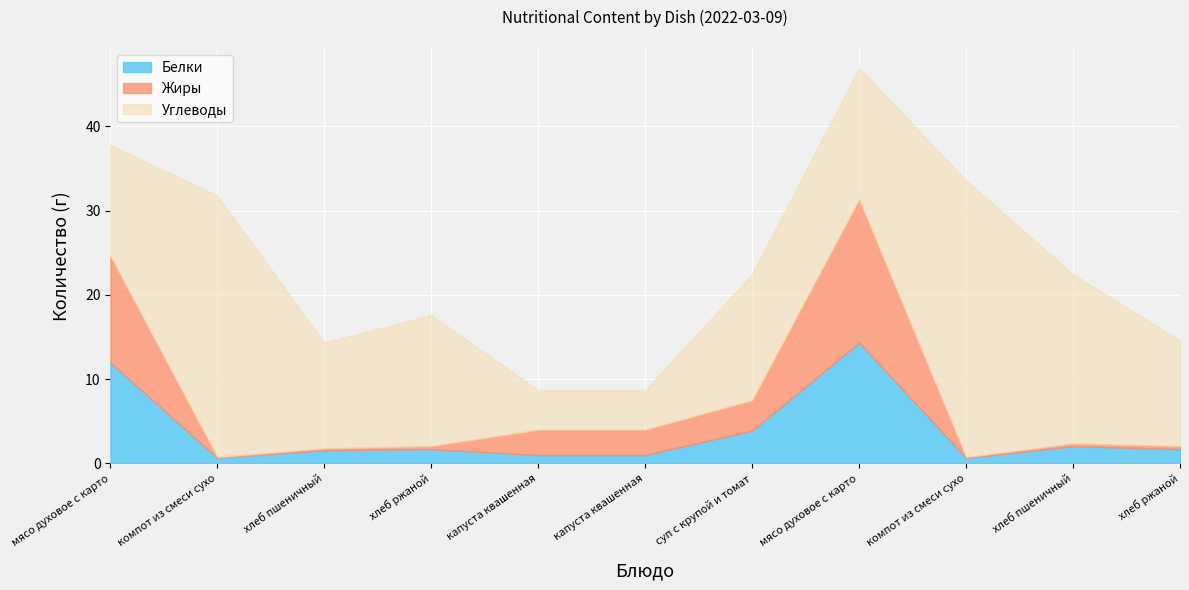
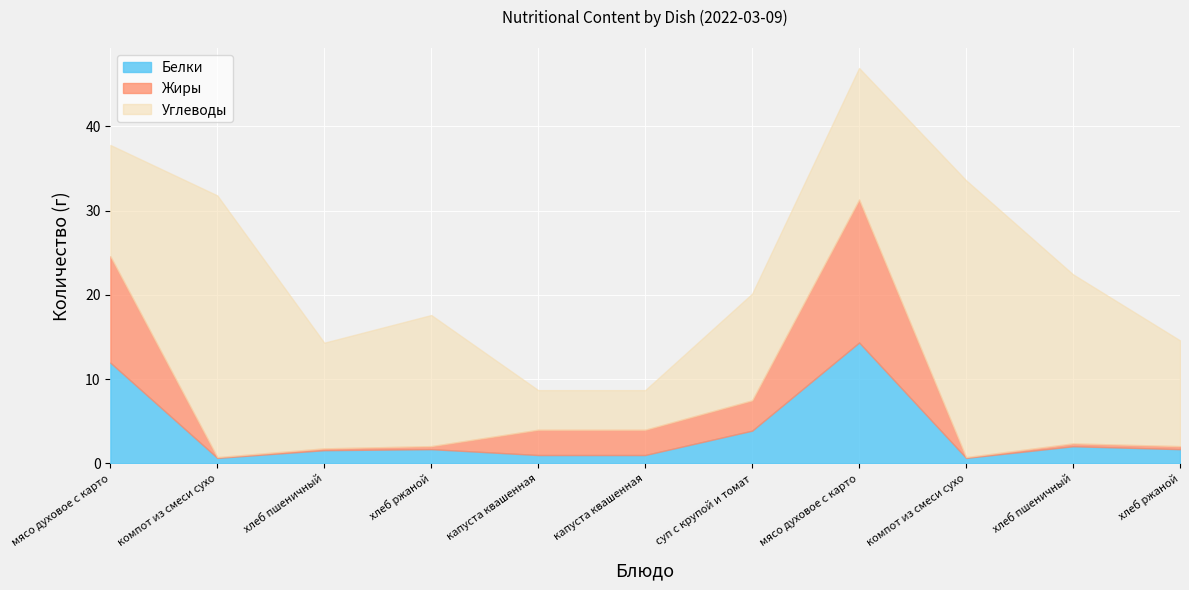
Углеводы, суп с крупой и томат: 15 -> 13
